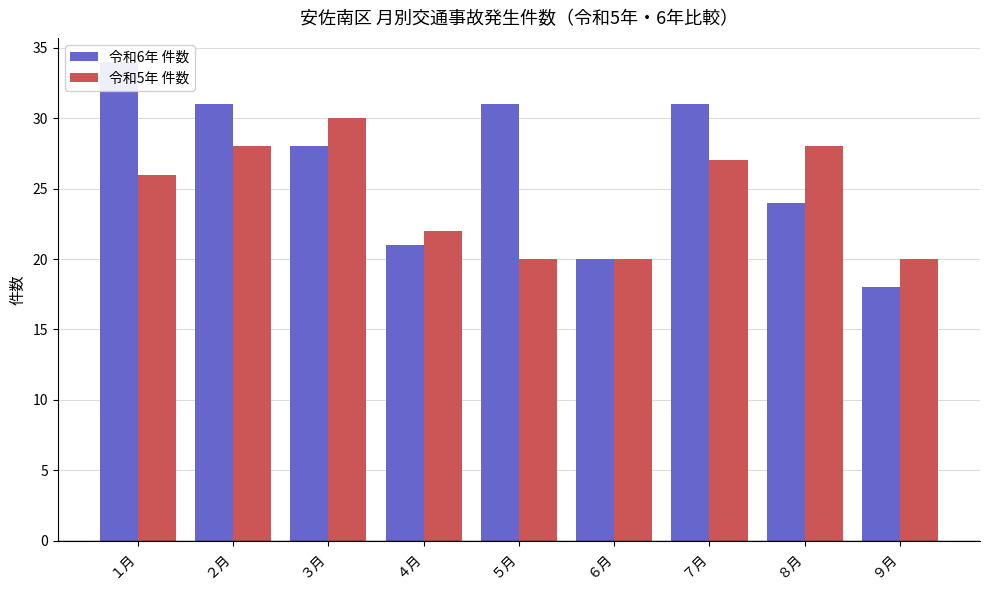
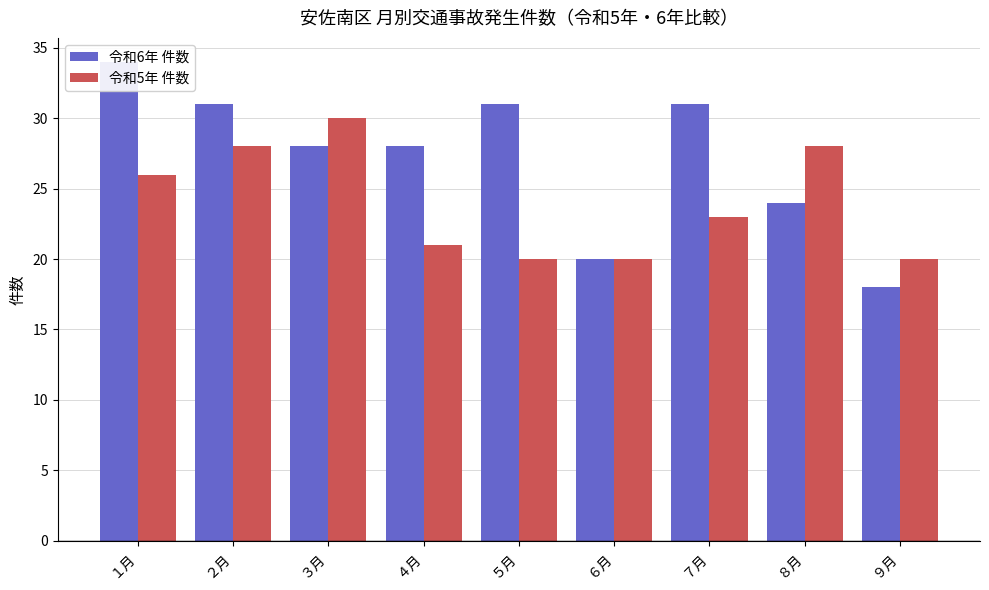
令和6年 件数, ４月: 21 -> 28
令和5年 件数, ４月: 22 -> 21
令和5年 件数, ７月: 27 -> 23
